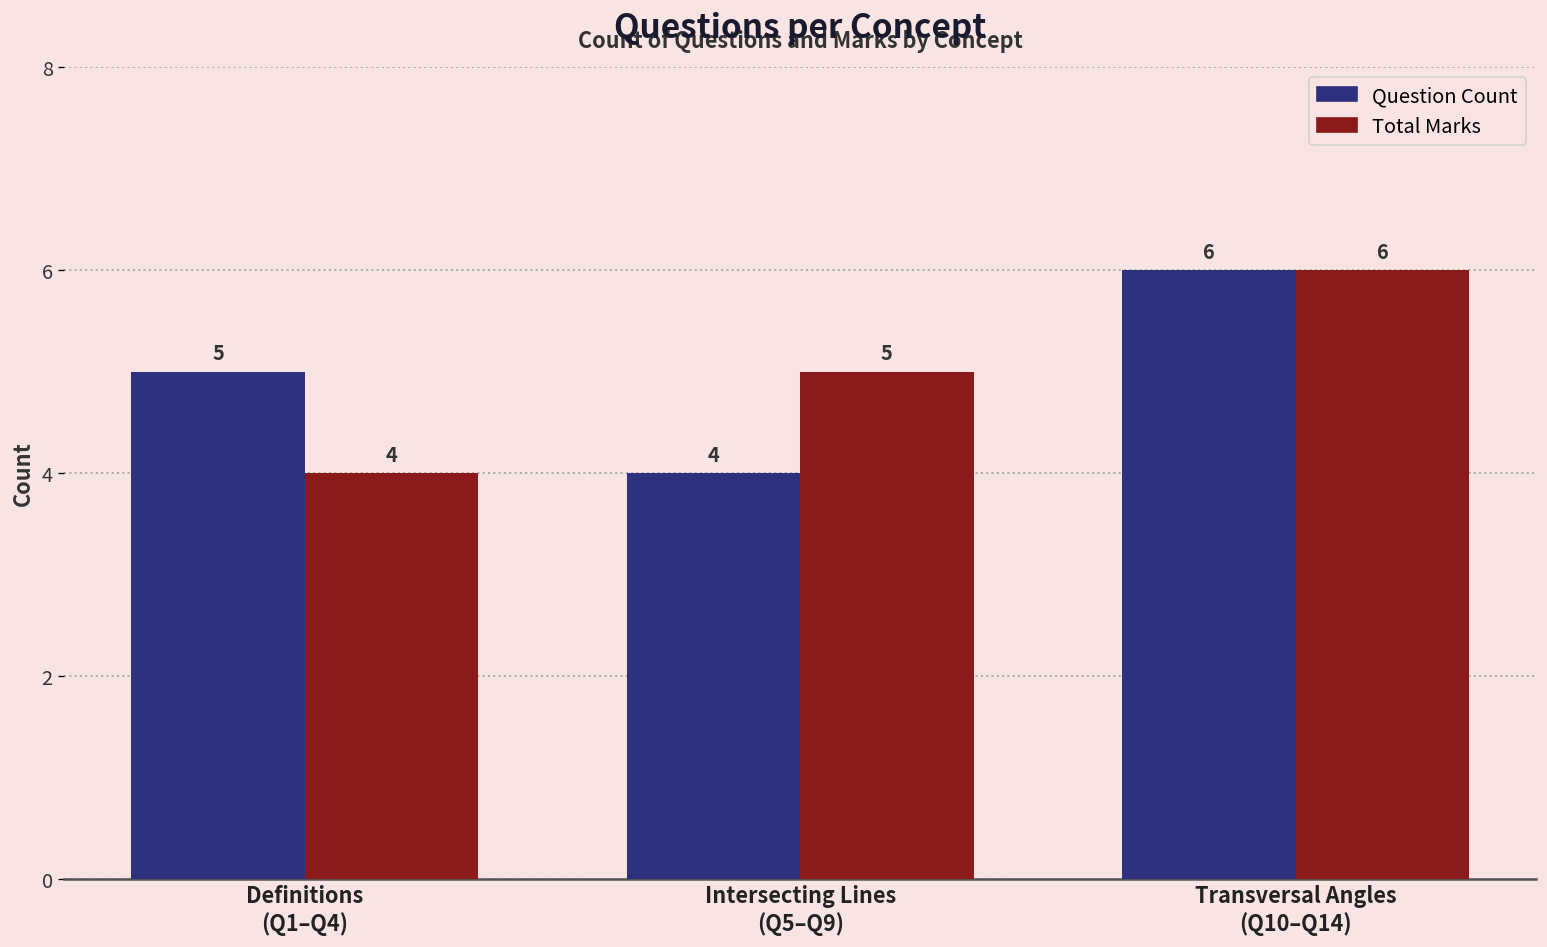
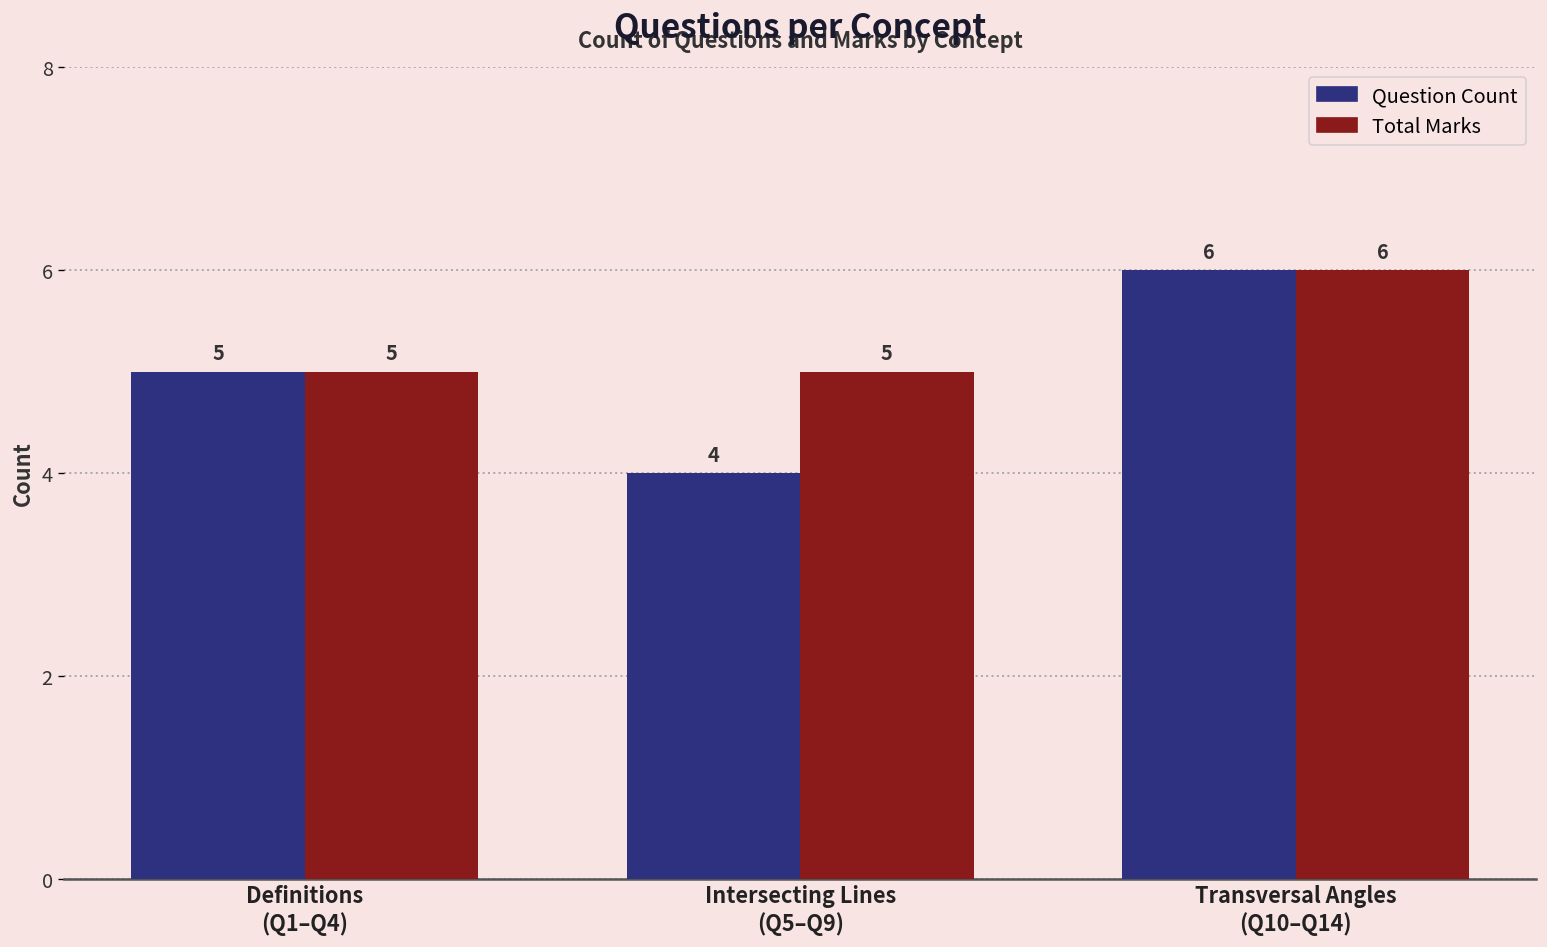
Total Marks, Definitions (Q1–Q4): 4 -> 5
